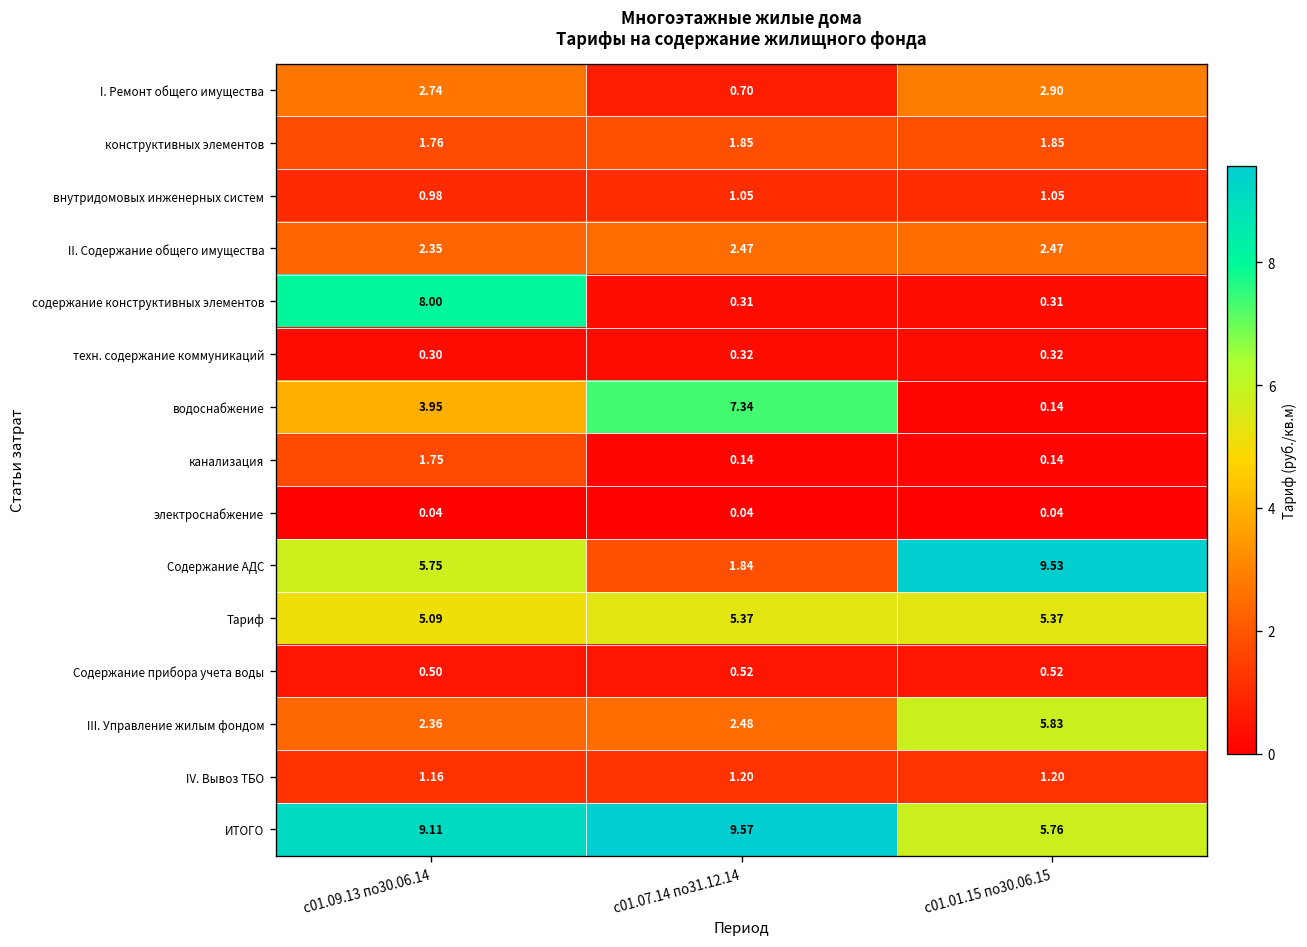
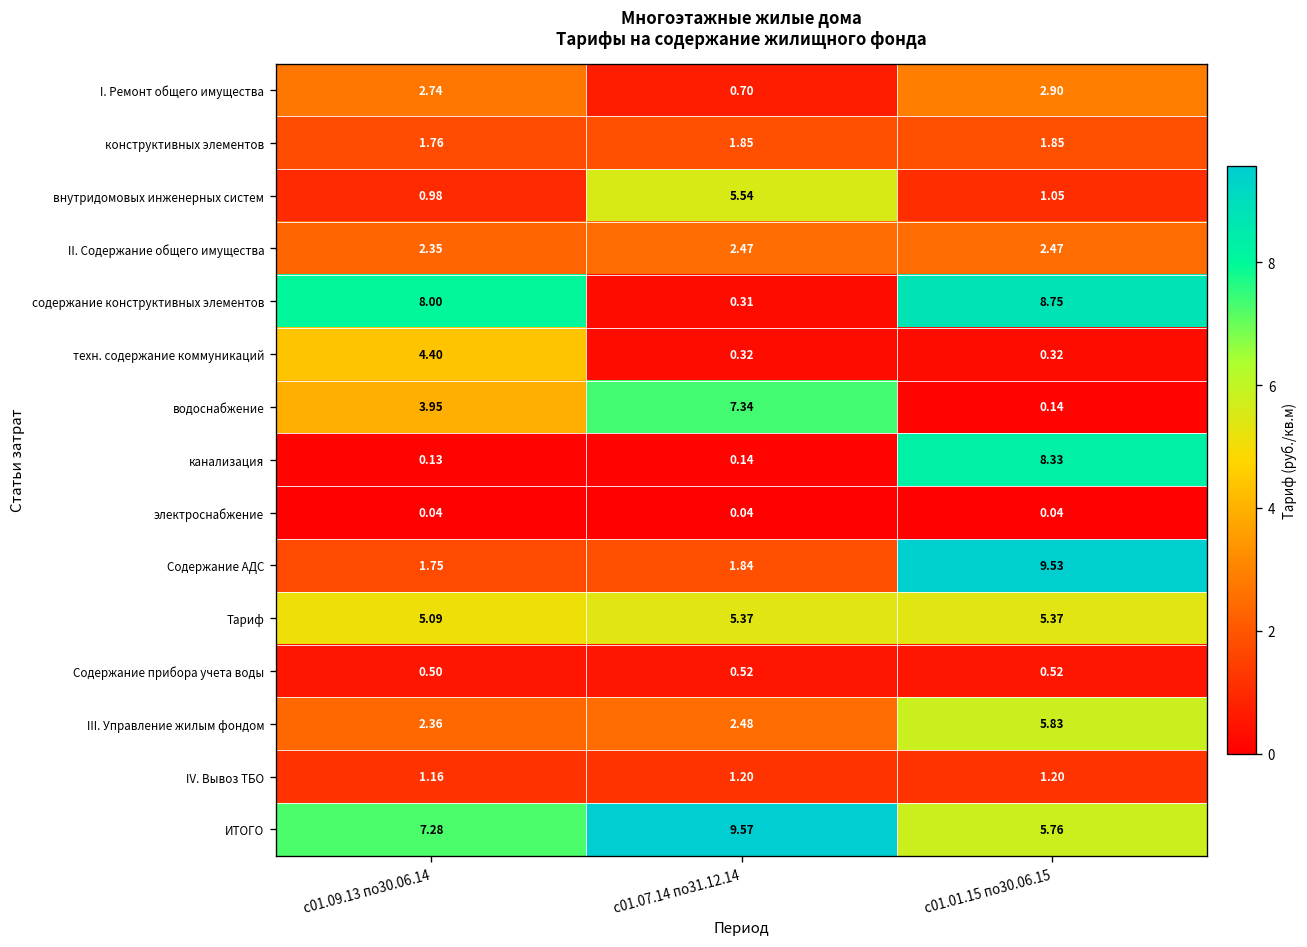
внутридомовых инженерных систем, с01.07.14 по31.12.14: 1.05 -> 5.54
содержание конструктивных элементов, с01.01.15 по30.06.15: 0.31 -> 8.75
техн. содержание коммуникаций, с01.09.13 по30.06.14: 0.30 -> 4.40
канализация, с01.09.13 по30.06.14: 1.75 -> 0.13
канализация, с01.01.15 по30.06.15: 0.14 -> 8.33
Содержание АДС, с01.09.13 по30.06.14: 5.75 -> 1.75
ИТОГО, с01.09.13 по30.06.14: 9.11 -> 7.28
